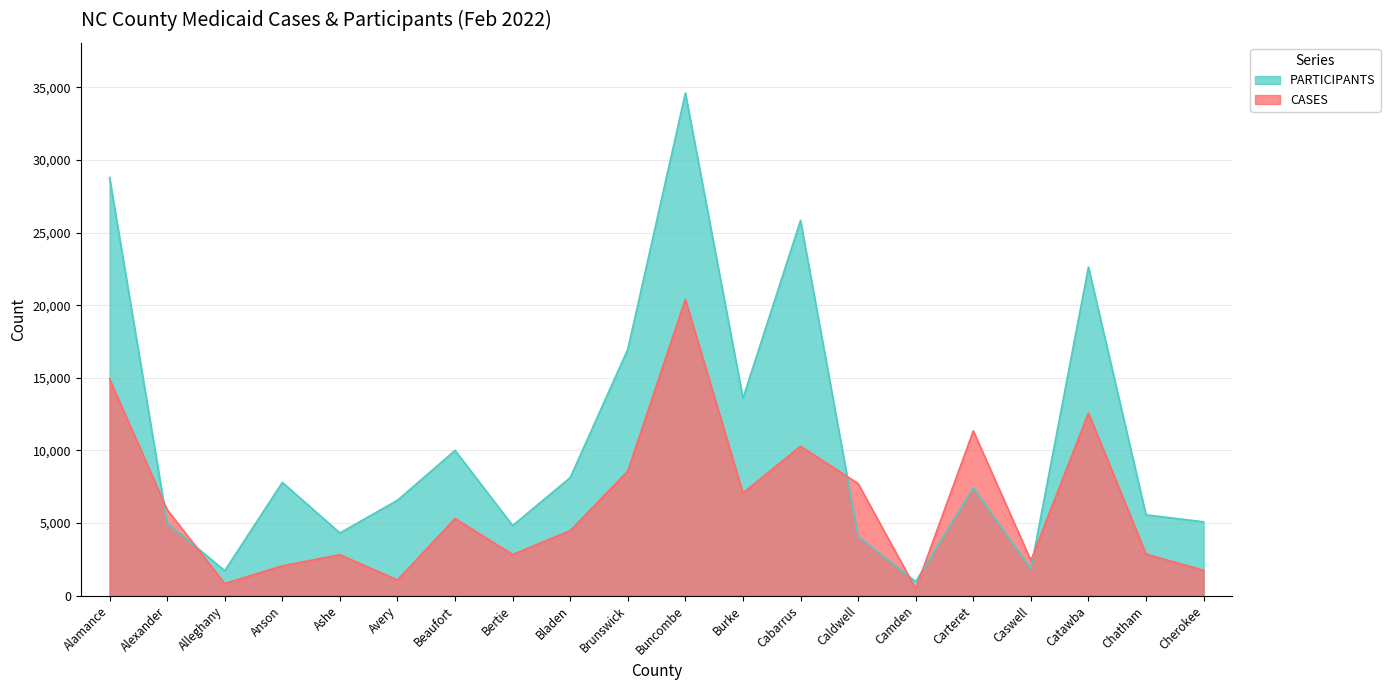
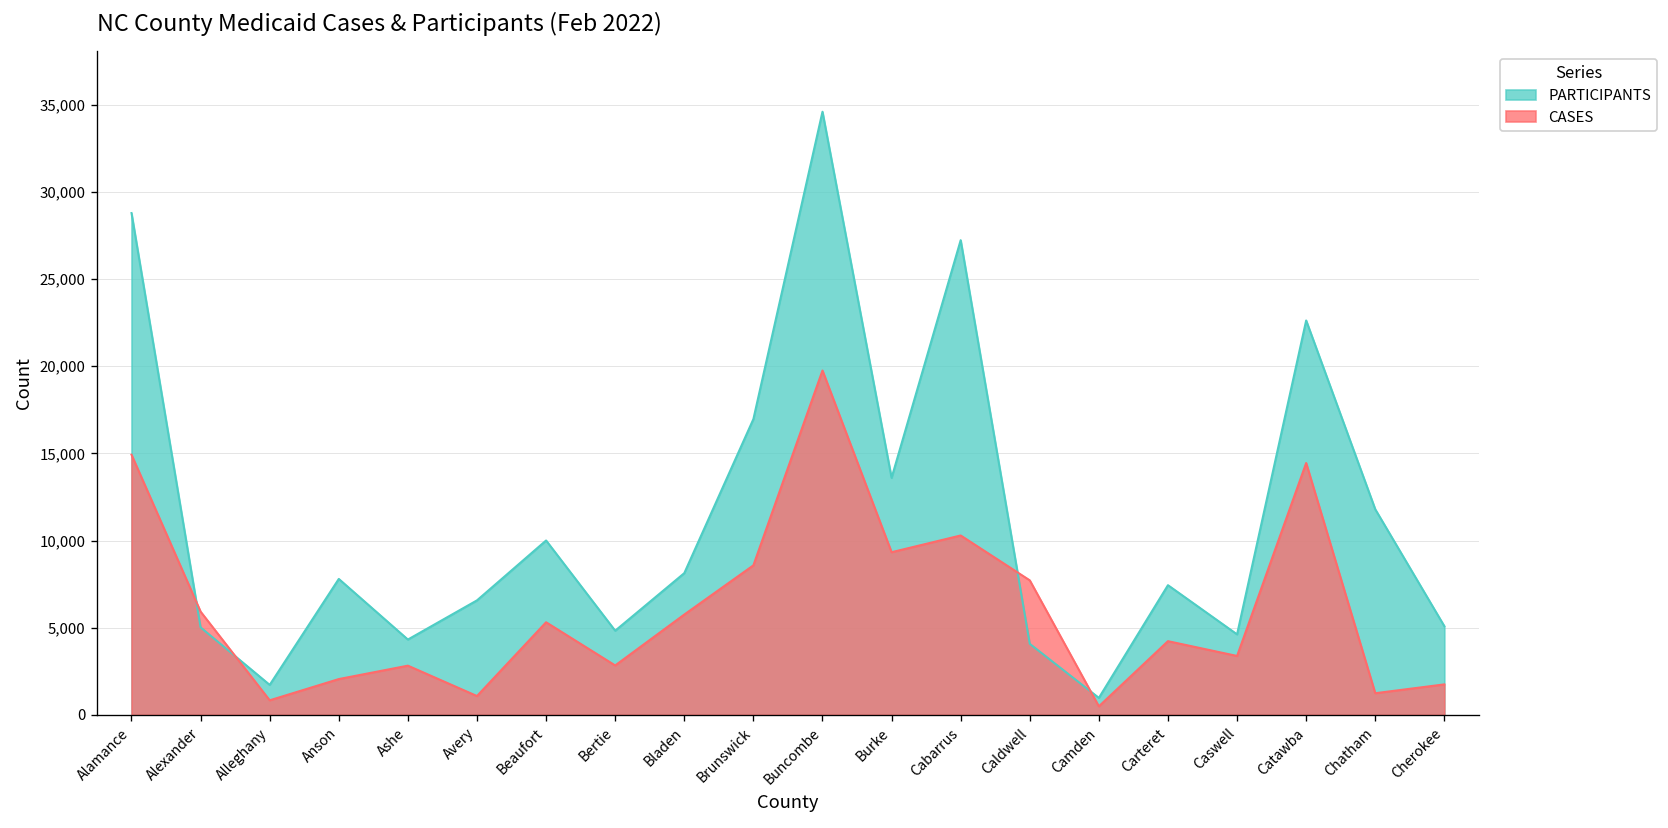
CASES, Bladen: 4,500 -> 5,800
CASES, Buncombe: 20,400 -> 19,800
CASES, Burke: 7,100 -> 9,300
PARTICIPANTS, Cabarrus: 25,800 -> 27,200
CASES, Carteret: 11,300 -> 4,200
PARTICIPANTS, Caswell: 1,900 -> 4,600
CASES, Caswell: 2,400 -> 3,400
CASES, Catawba: 12,600 -> 14,400
PARTICIPANTS, Chatham: 5,600 -> 11,800
CASES, Chatham: 2,900 -> 1,200
